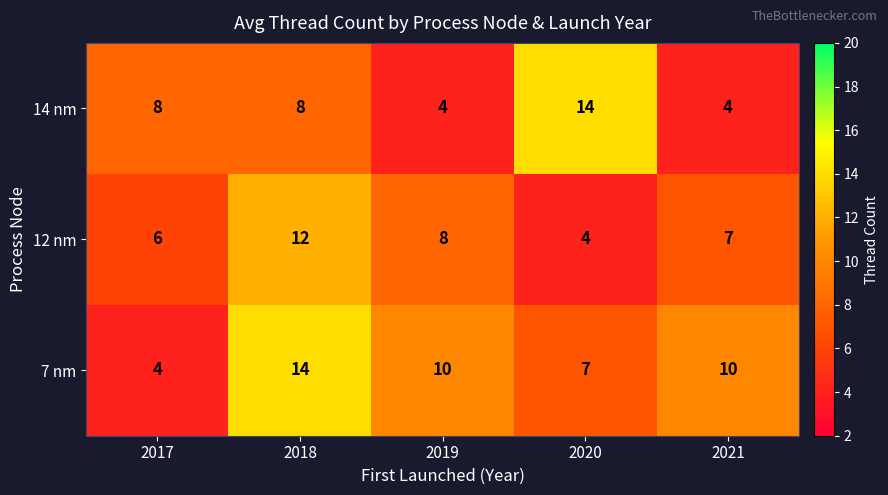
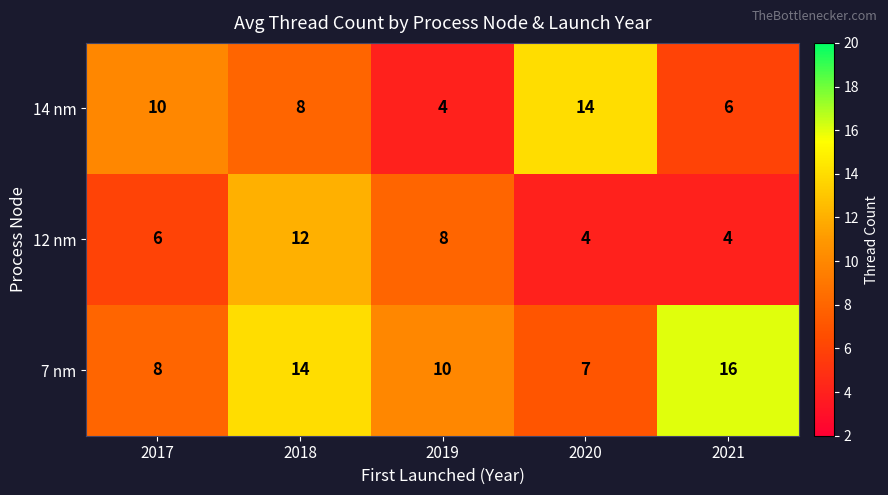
14 nm, 2017: 8 -> 10
14 nm, 2021: 4 -> 6
12 nm, 2021: 7 -> 4
7 nm, 2017: 4 -> 8
7 nm, 2021: 10 -> 16
